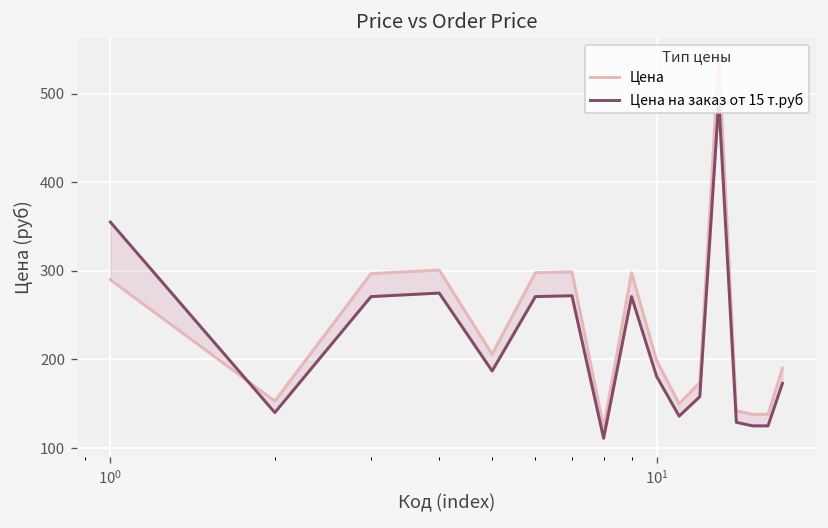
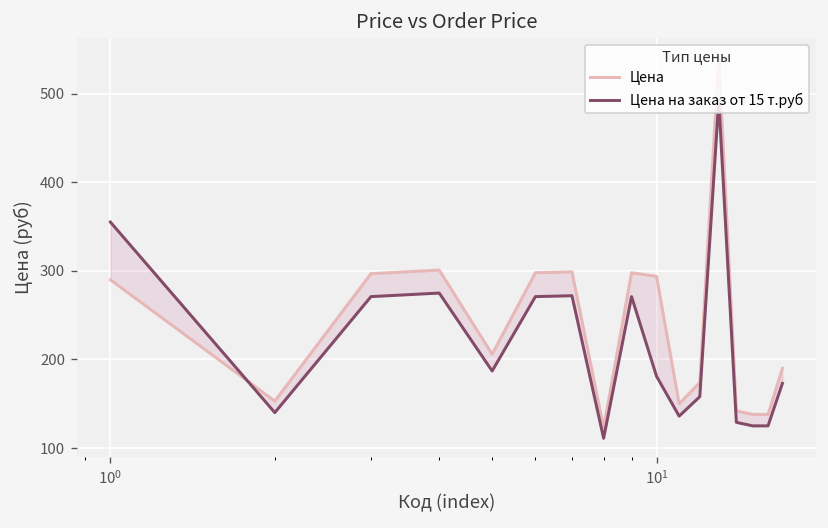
Цена, 10^1: 200 -> 290
